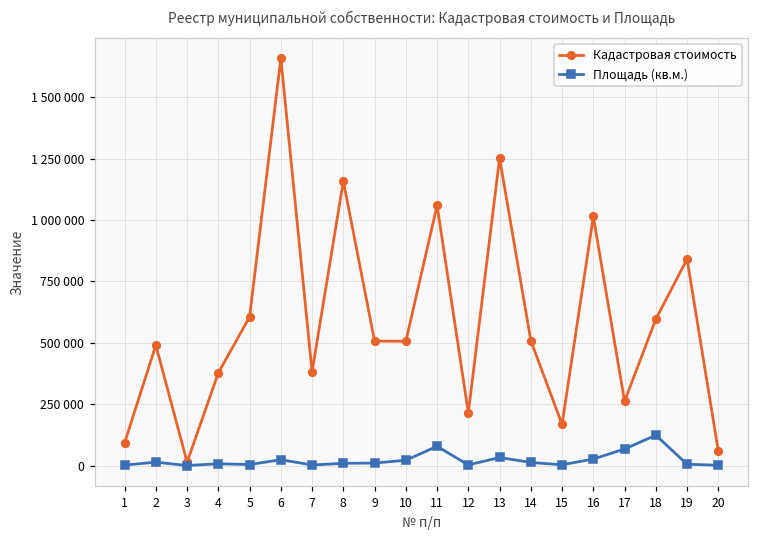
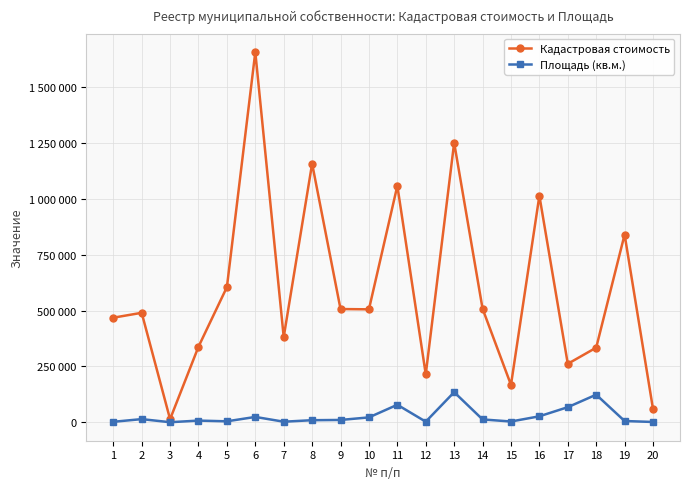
Кадастровая стоимость, 1: 90000 -> 470000
Кадастровая стоимость, 4: 380000 -> 340000
Площадь (кв.м.), 13: 30000 -> 130000
Кадастровая стоимость, 18: 600000 -> 330000
